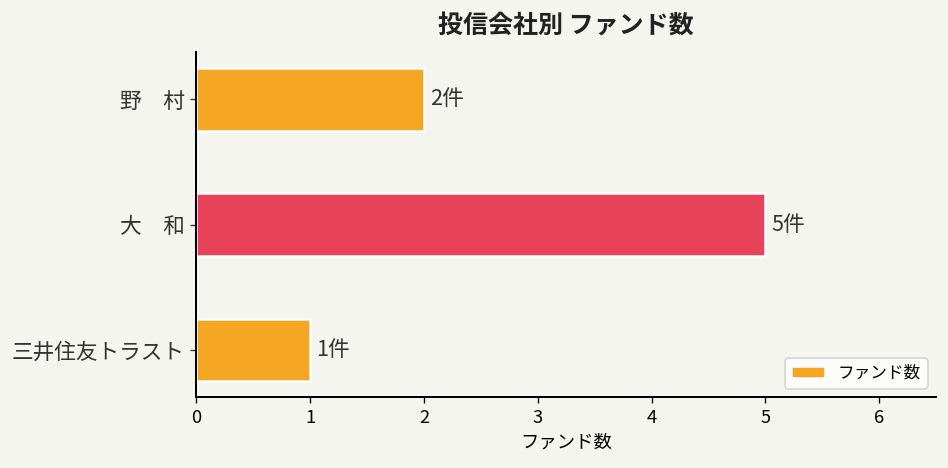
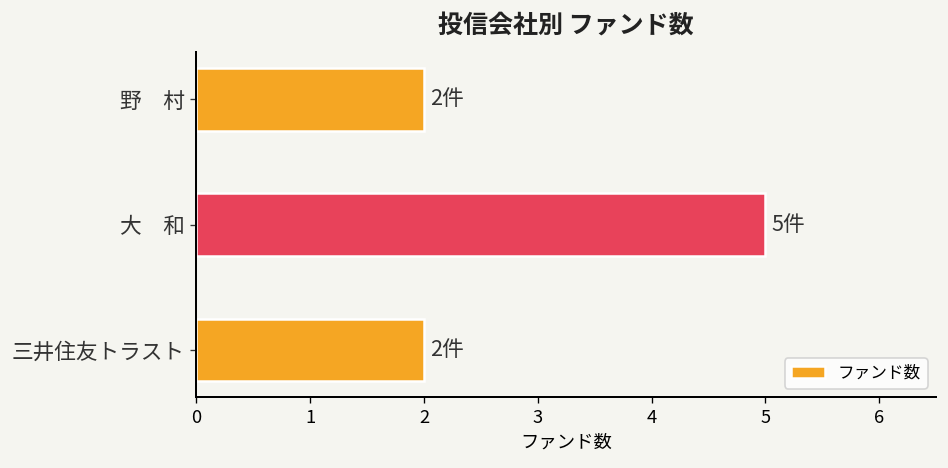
三井住友トラスト: 1件 -> 2件
